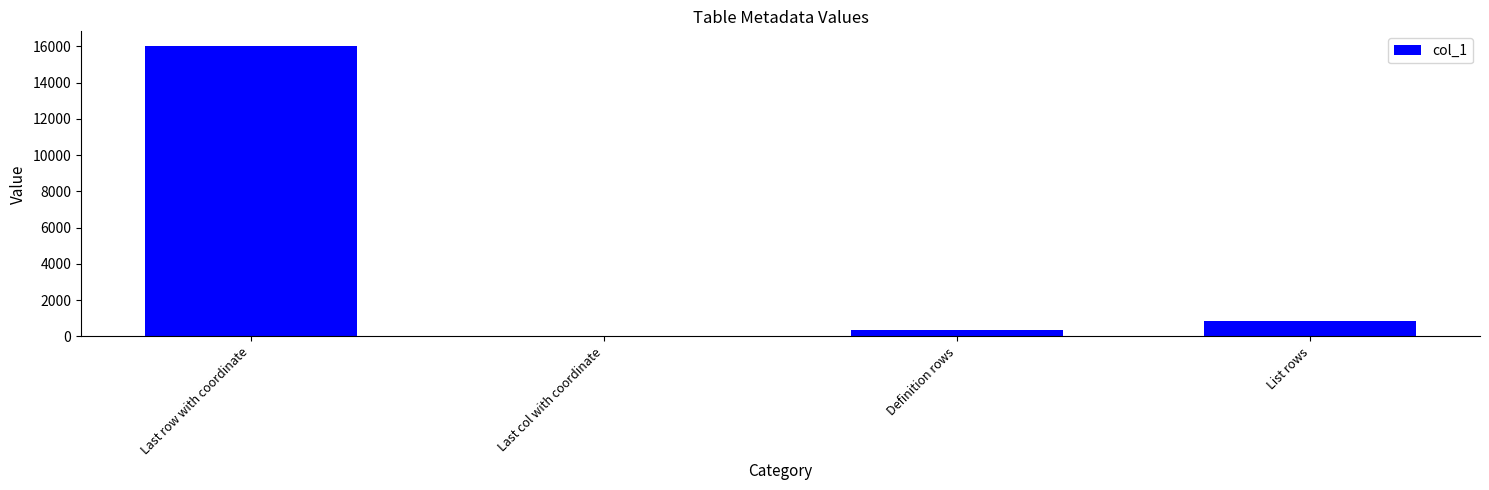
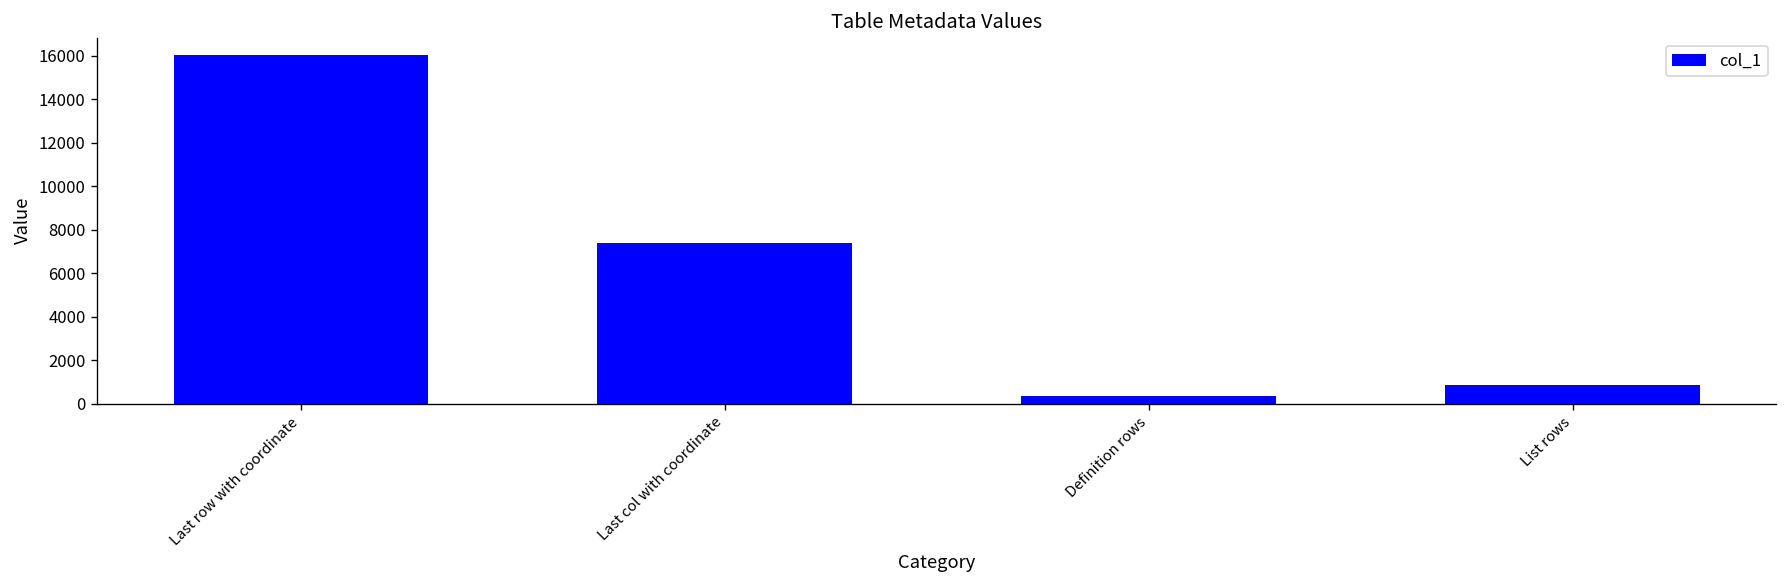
Last col with coordinate: 0 -> 7400
